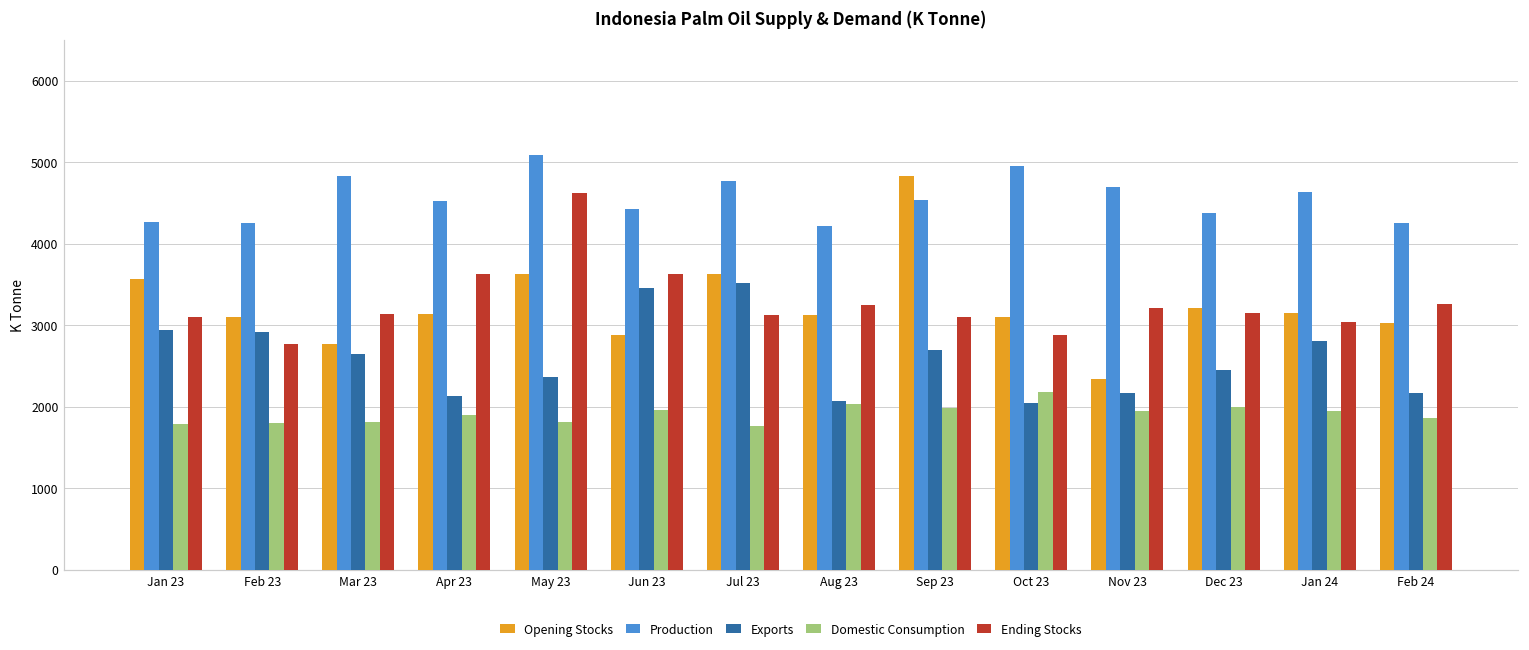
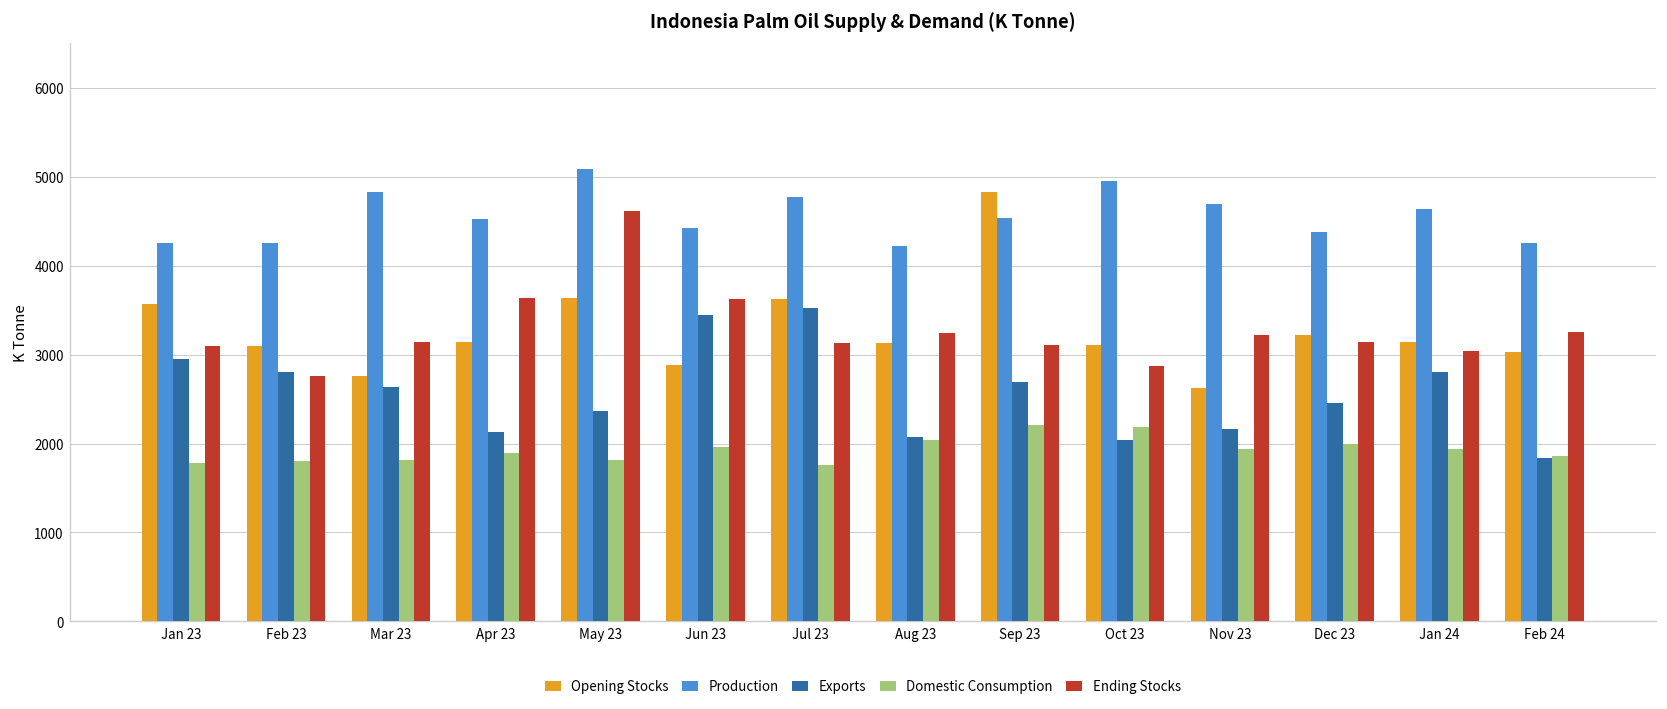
Exports, Feb 23: 2900 -> 2800
Domestic Consumption, Sep 23: 2000 -> 2200
Opening Stocks, Nov 23: 2300 -> 2600
Exports, Feb 24: 2200 -> 1800
